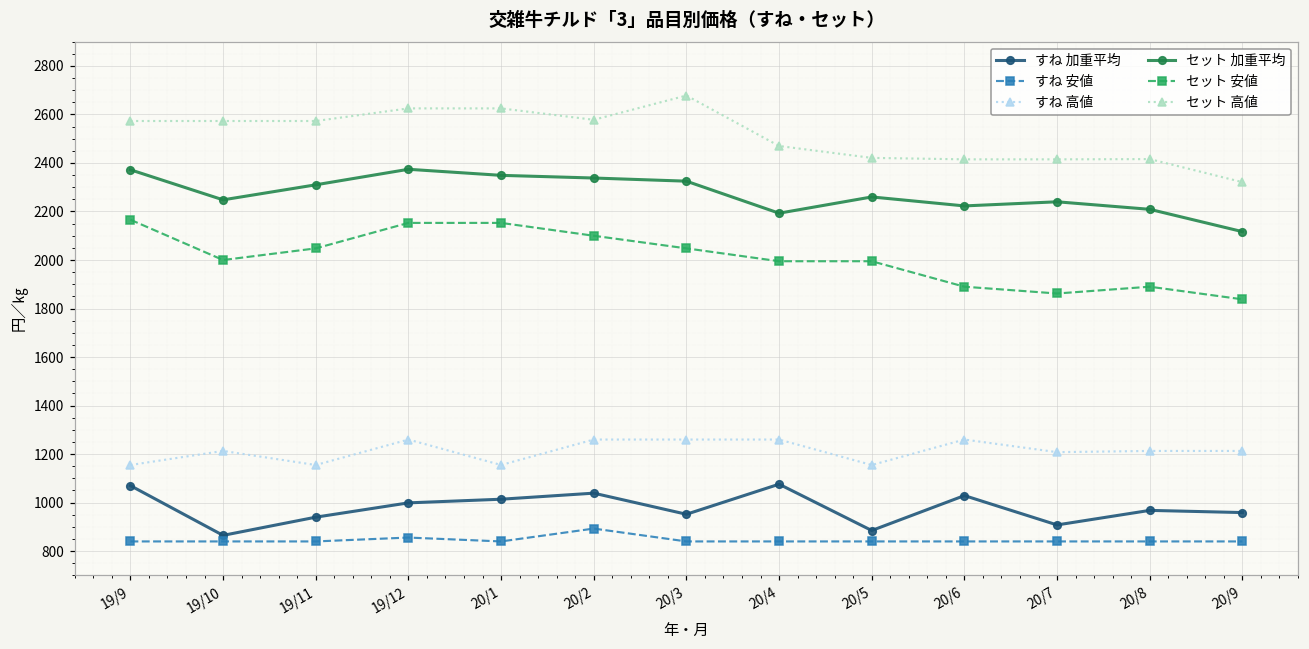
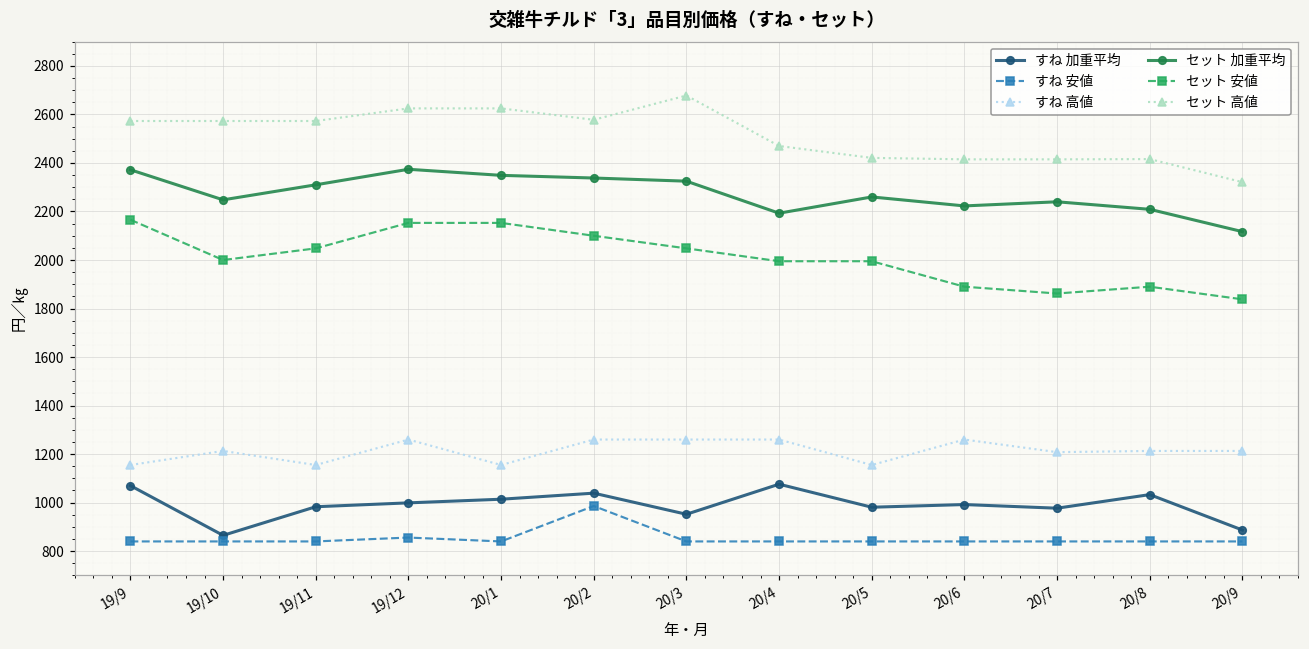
すね 加重平均, 19/11: 940 -> 980
すね 安値, 20/2: 890 -> 990
すね 加重平均, 20/5: 890 -> 980
すね 加重平均, 20/6: 1030 -> 990
すね 加重平均, 20/7: 910 -> 980
すね 加重平均, 20/8: 970 -> 1030
すね 加重平均, 20/9: 960 -> 890
